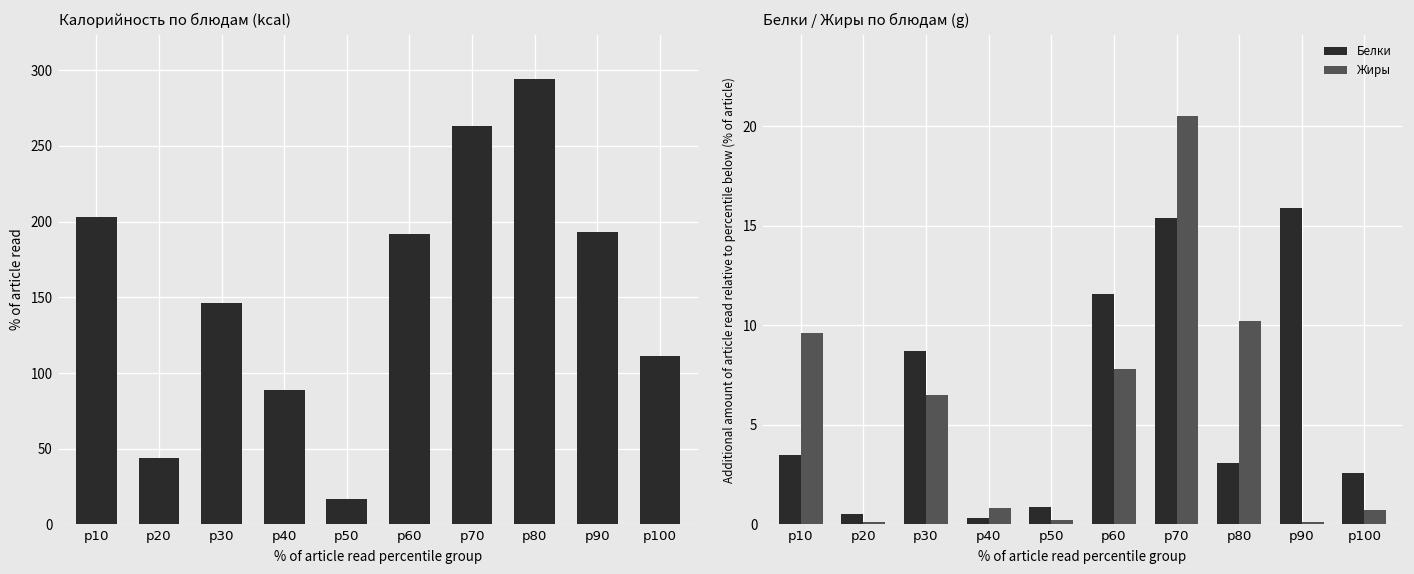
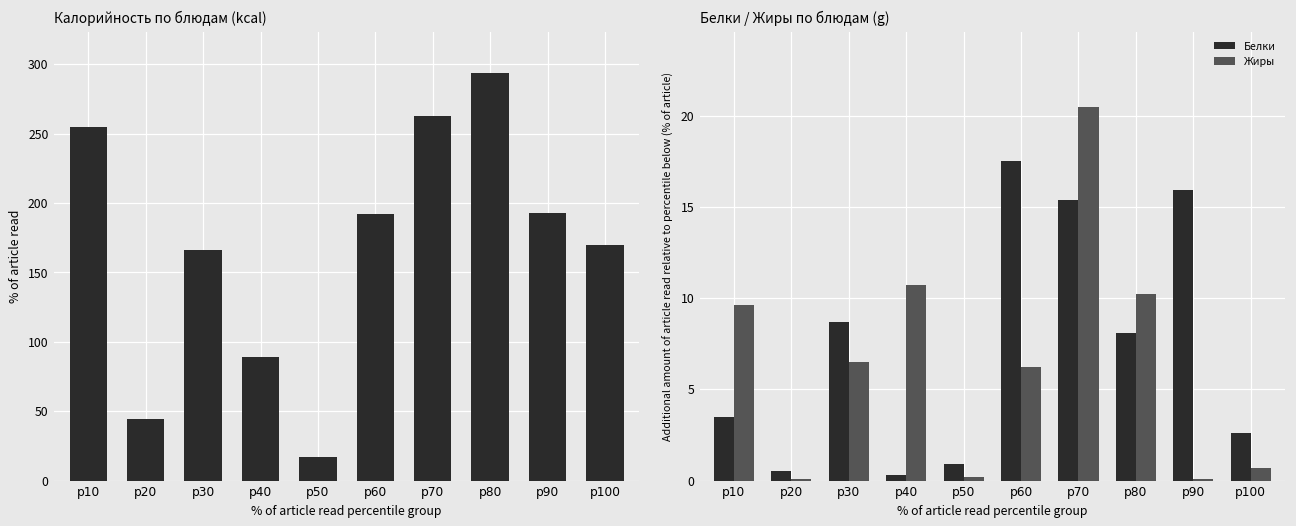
Калорийность по блюдам (kcal), p10: 203 -> 255
Калорийность по блюдам (kcal), p30: 146 -> 166
Калорийность по блюдам (kcal), p100: 111 -> 170
Белки / Жиры по блюдам (g), Жиры, p40: 0.8 -> 10.7
Белки / Жиры по блюдам (g), Белки, p60: 11.6 -> 17.5
Белки / Жиры по блюдам (g), Жиры, p60: 7.8 -> 6.2
Белки / Жиры по блюдам (g), Белки, p80: 3.1 -> 8.1
